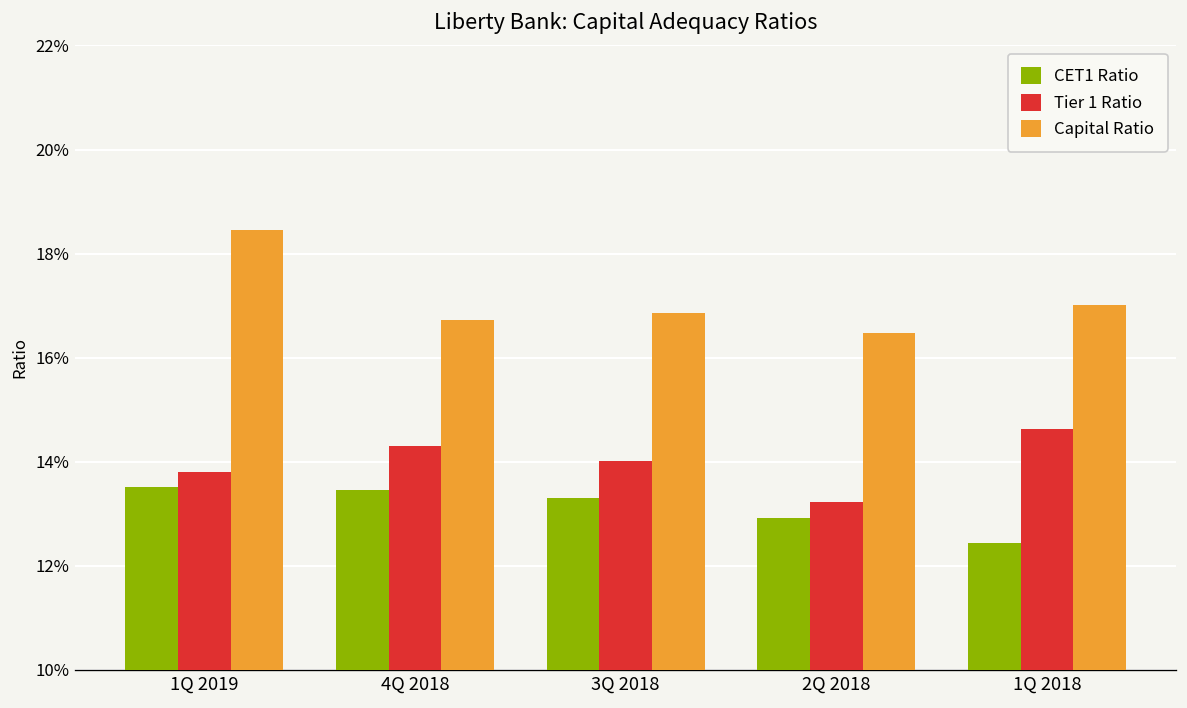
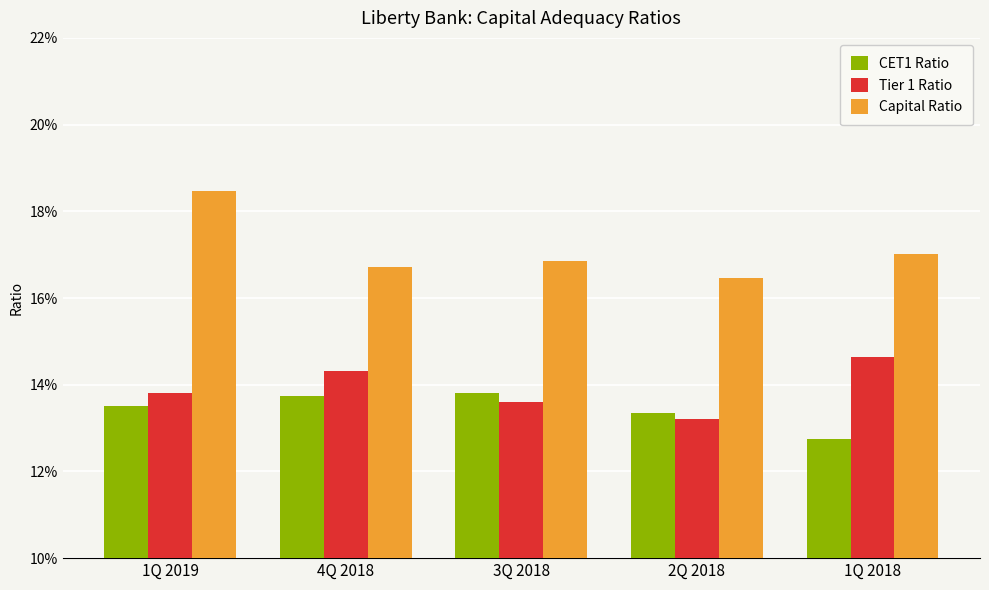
CET1 Ratio, 4Q 2018: 13.5% -> 13.7%
CET1 Ratio, 3Q 2018: 13.3% -> 13.8%
Tier 1 Ratio, 3Q 2018: 14.0% -> 13.6%
CET1 Ratio, 2Q 2018: 12.9% -> 13.3%
CET1 Ratio, 1Q 2018: 12.4% -> 12.7%
